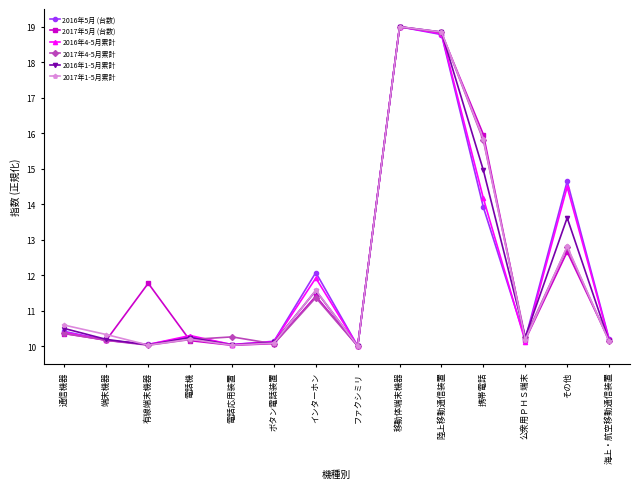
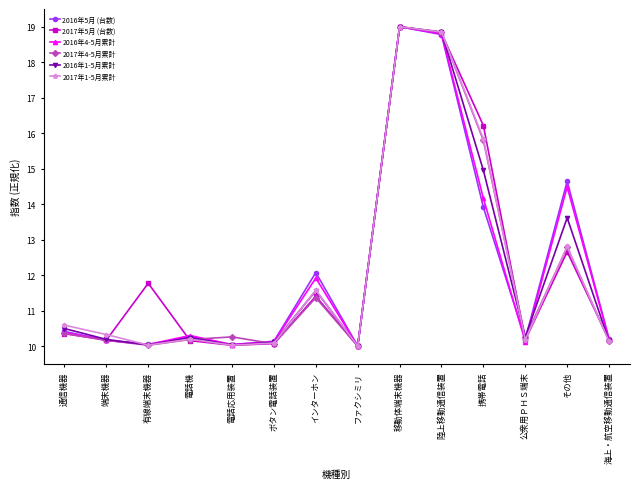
2017年5月 (台数), 携帯電話: 16.0 -> 16.2
